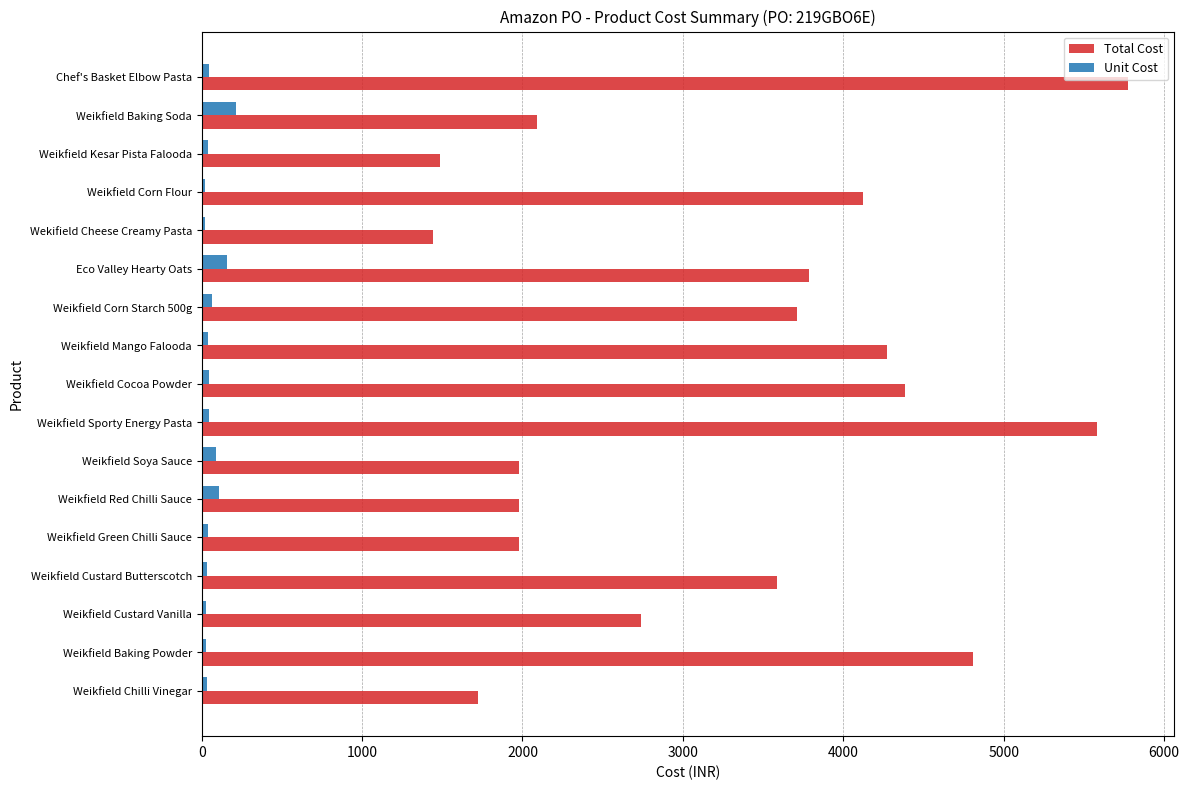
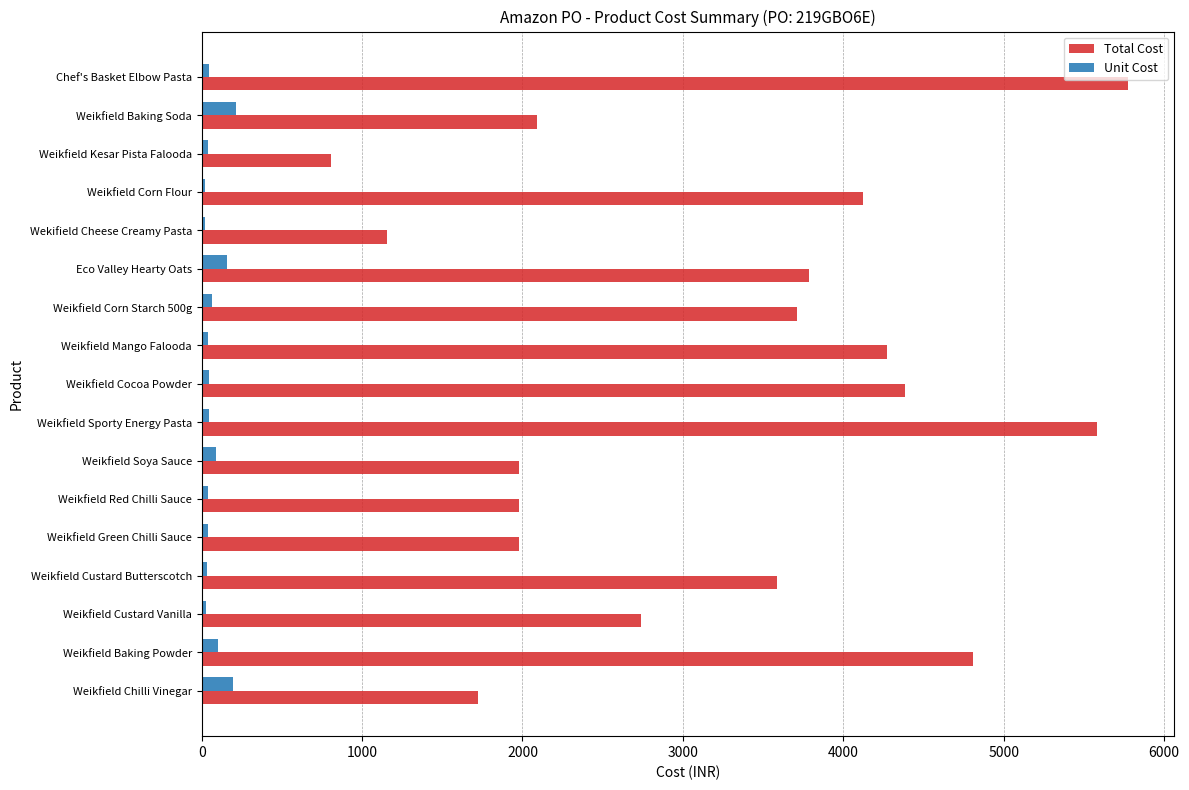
Total Cost, Weikfield Kesar Pista Falooda: 1490 -> 810
Total Cost, Wekifield Cheese Creamy Pasta: 1440 -> 1160
Unit Cost, Weikfield Red Chilli Sauce: 110 -> 40
Unit Cost, Weikfield Baking Powder: 20 -> 100
Unit Cost, Weikfield Chilli Vinegar: 40 -> 200
